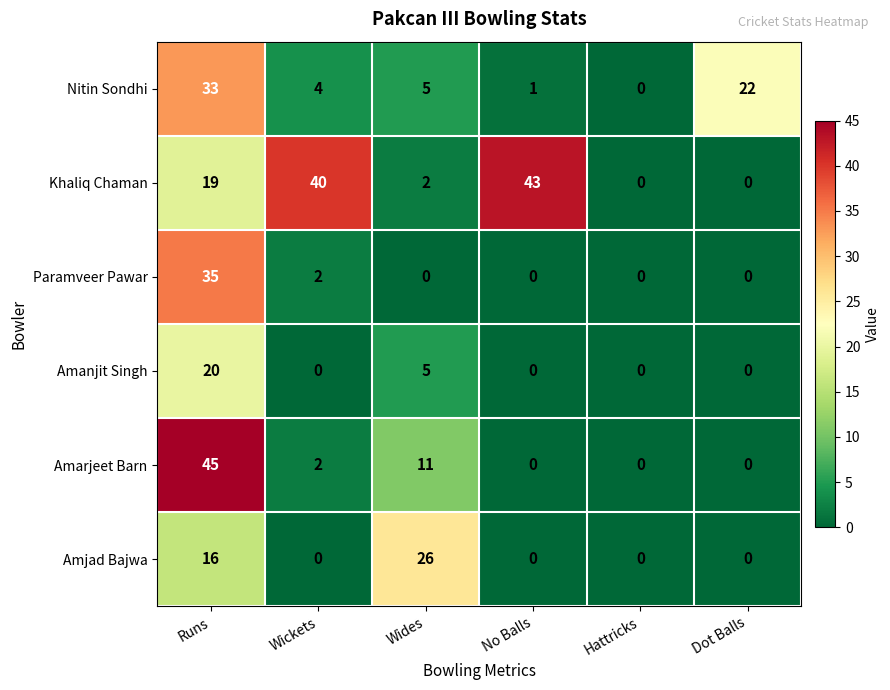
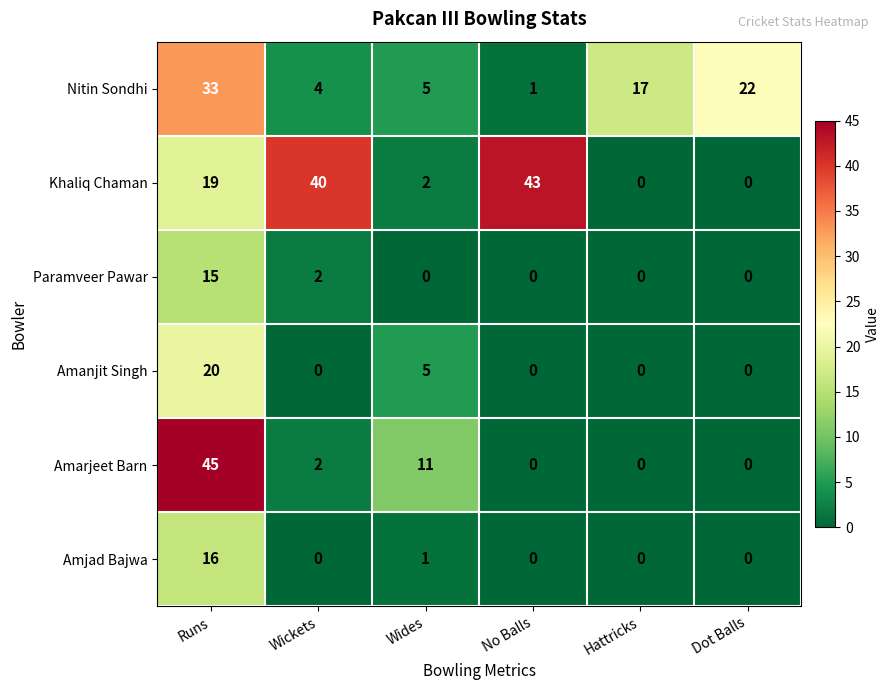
Nitin Sondhi, Hattricks: 0 -> 17
Paramveer Pawar, Runs: 35 -> 15
Amjad Bajwa, Wides: 26 -> 1
